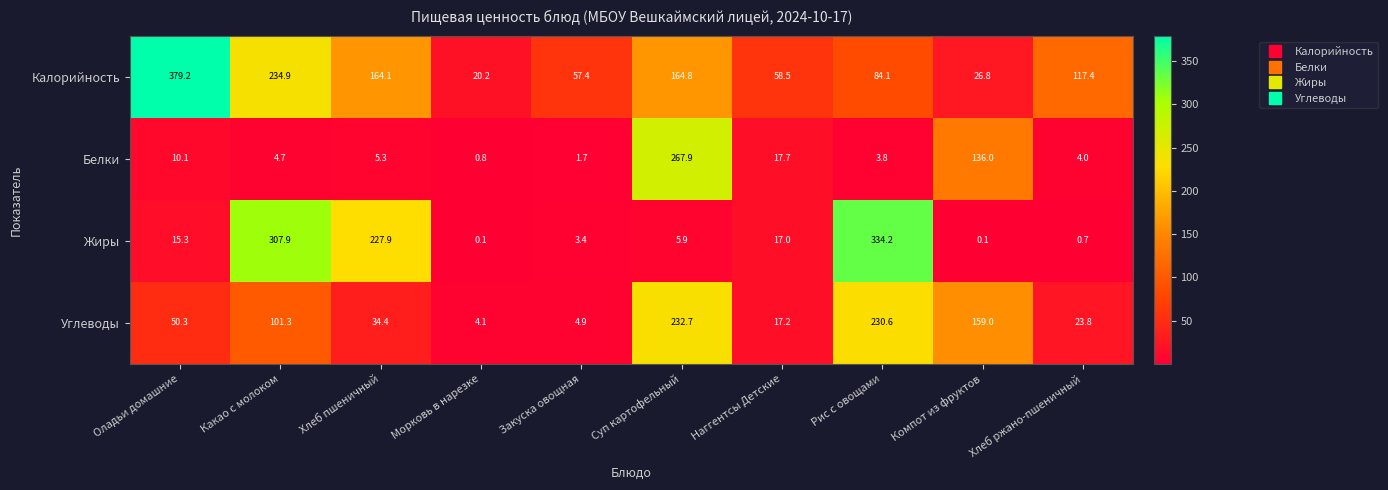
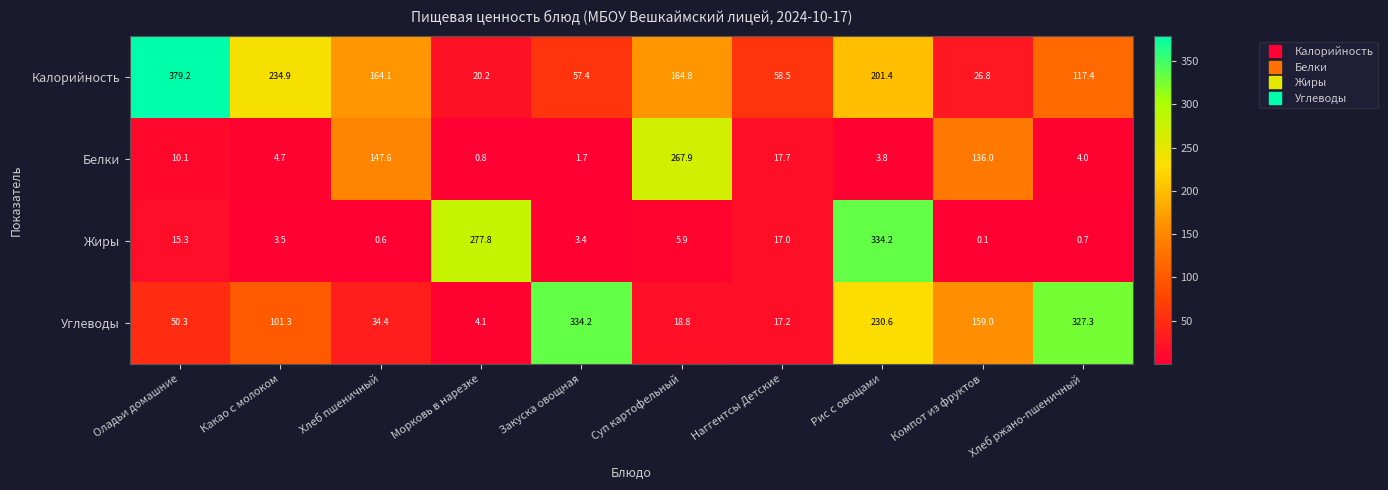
Калорийность, Рис с овощами: 84.1 -> 201.4
Белки, Хлеб пшеничный: 5.3 -> 147.6
Жиры, Какао с молоком: 307.9 -> 3.5
Жиры, Хлеб пшеничный: 227.9 -> 0.6
Жиры, Морковь в нарезке: 0.1 -> 277.8
Углеводы, Закуска овощная: 4.9 -> 334.2
Углеводы, Суп картофельный: 232.7 -> 18.8
Углеводы, Хлеб ржано-пшеничный: 23.8 -> 327.3
